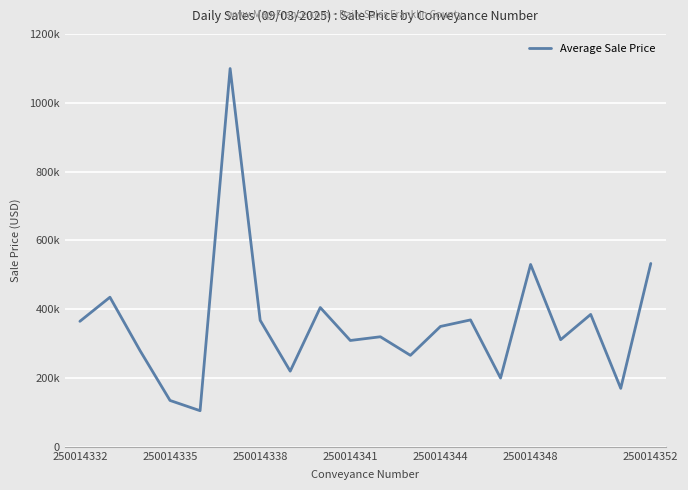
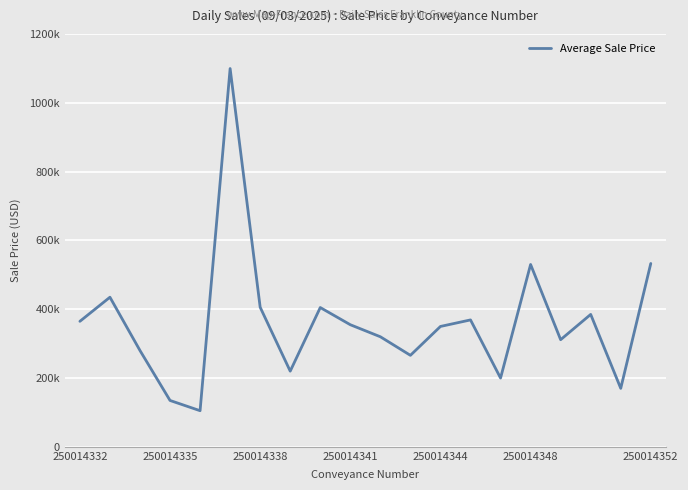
250014338: 370000 -> 410000
250014341: 310000 -> 360000
